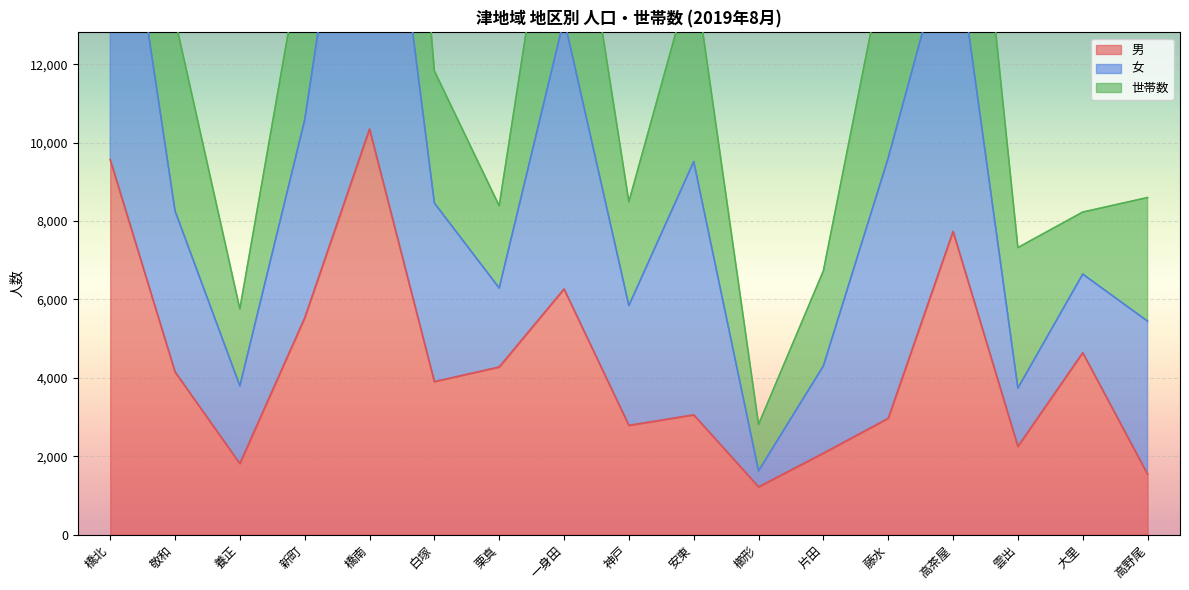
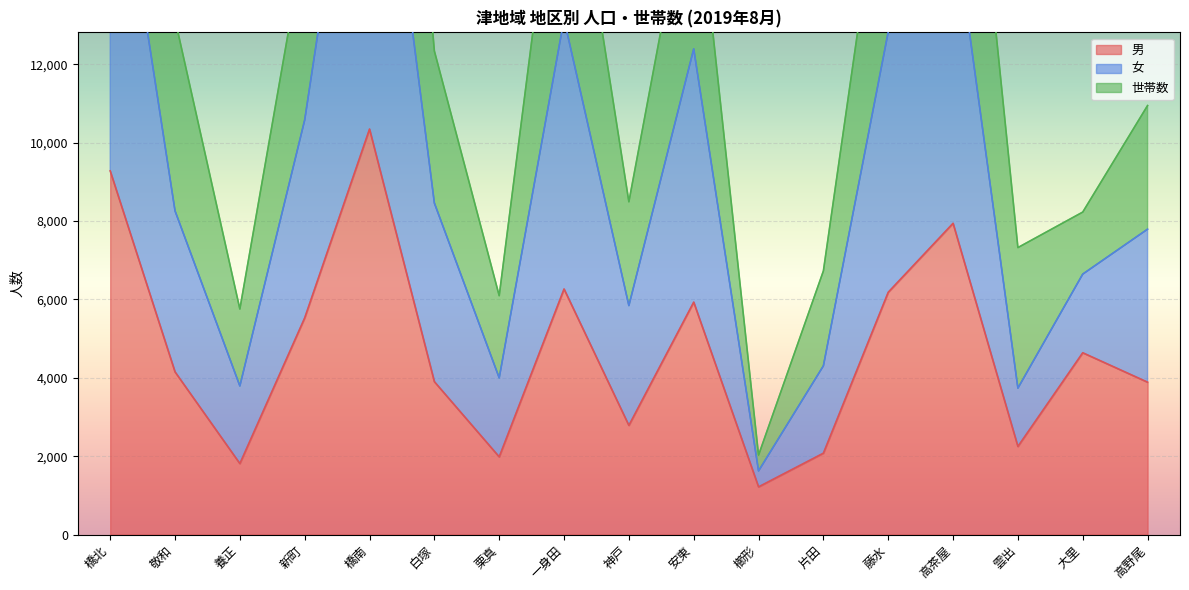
男, 橋北: 9,600 -> 9,300
世帯数, 白塚: 3,400 -> 3,900
男, 栗真: 4,300 -> 2,000
男, 安東: 3,100 -> 5,900
世帯数, 櫛形: 1,200 -> 400
男, 藤水: 3,000 -> 6,200
男, 高茶屋: 7,700 -> 7,900
男, 高野尾: 1,500 -> 3,900
